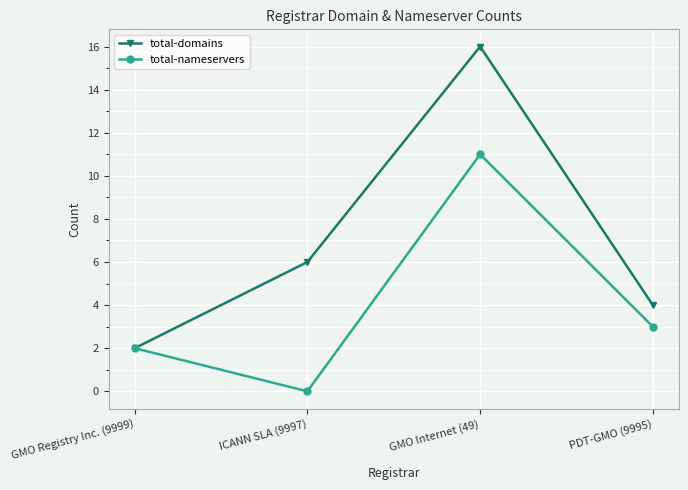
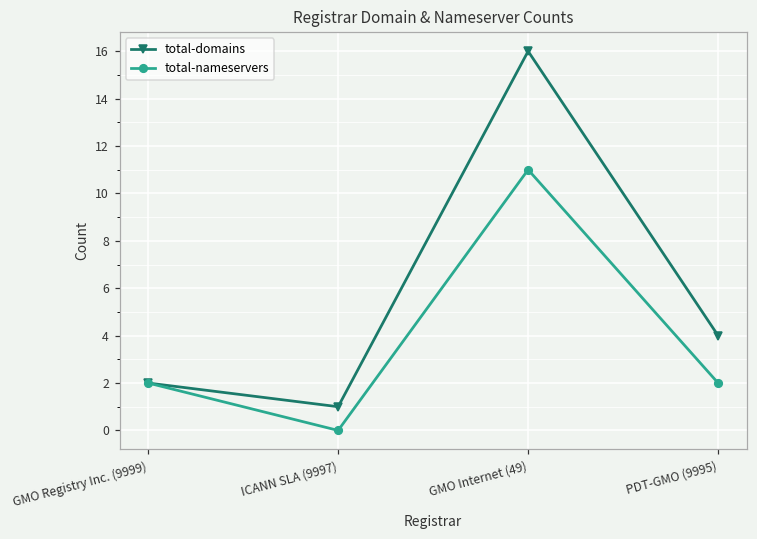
total-domains, ICANN SLA (9997): 6 -> 1
total-nameservers, PDT-GMO (9995): 3 -> 2
